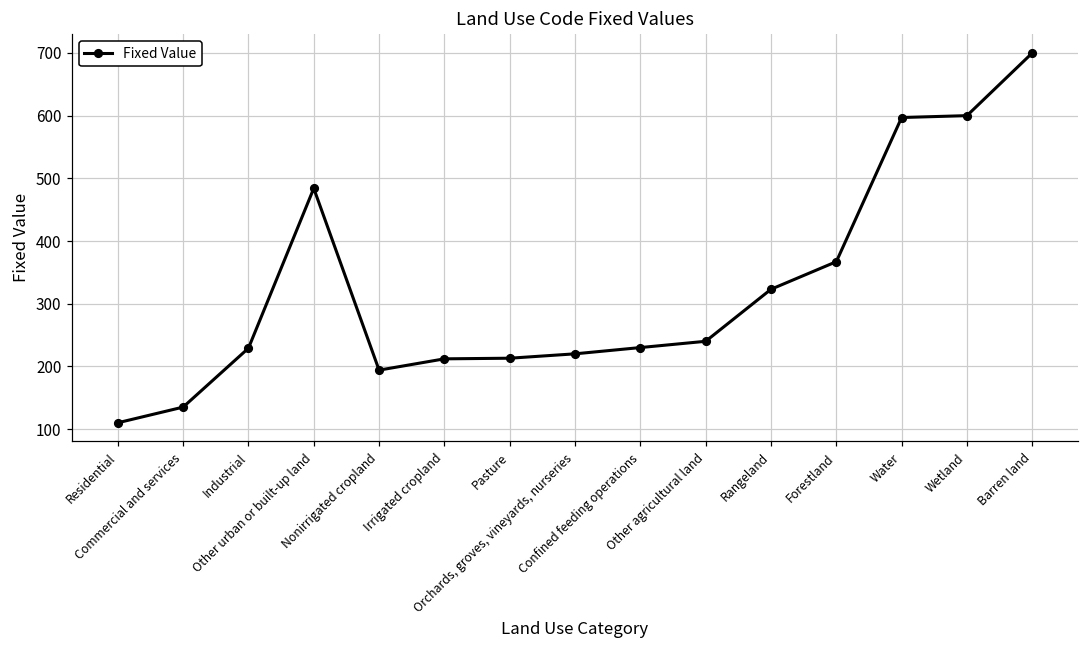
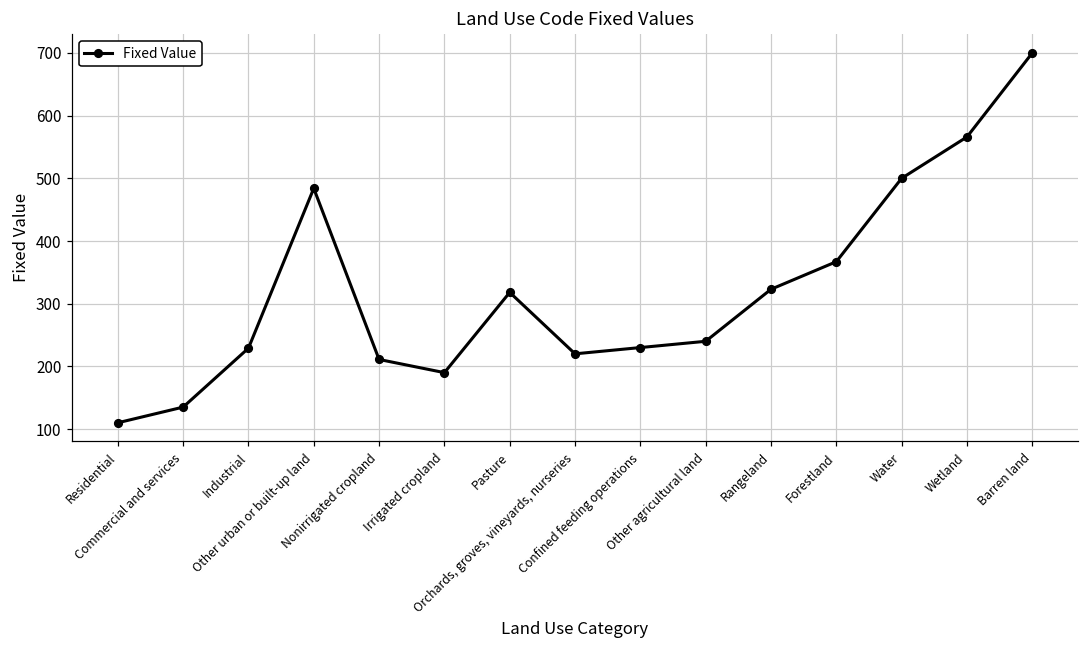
Nonirrigated cropland: 190 -> 210
Irrigated cropland: 210 -> 190
Pasture: 210 -> 320
Water: 600 -> 500
Wetland: 600 -> 570
